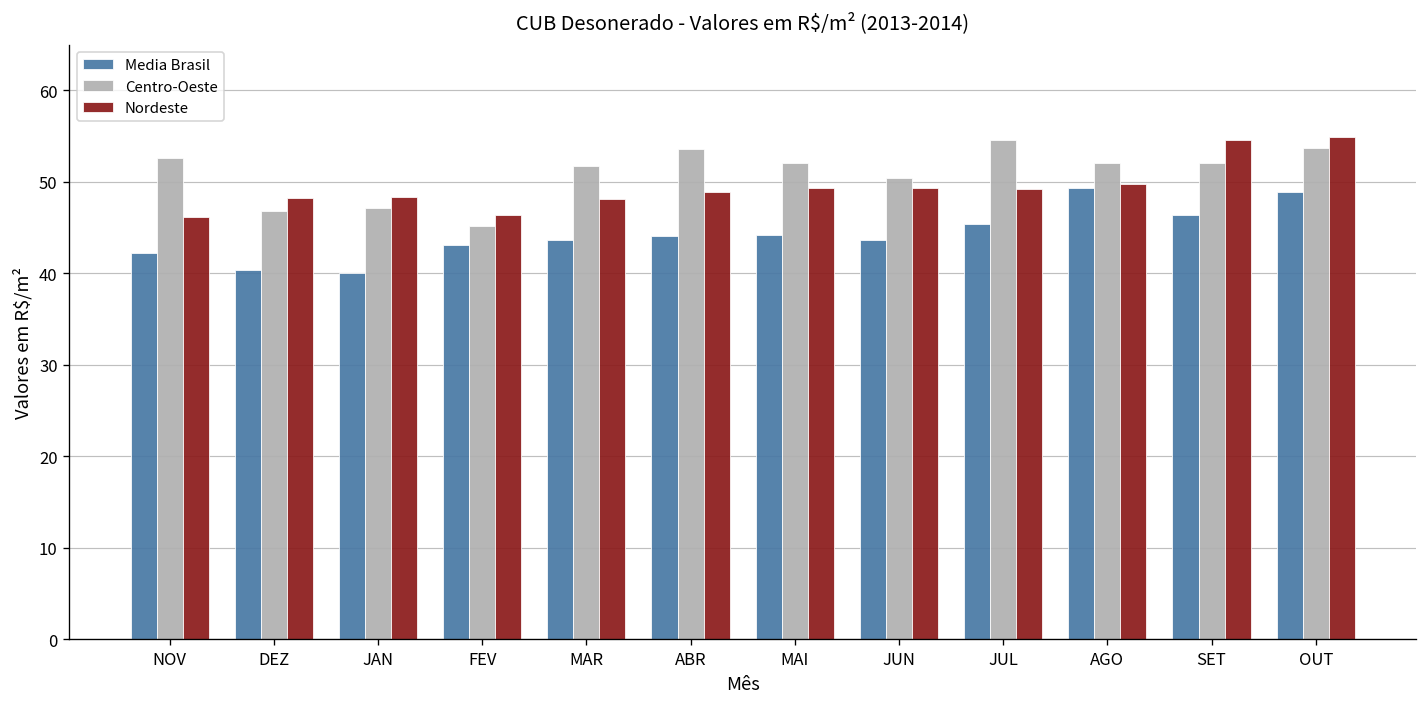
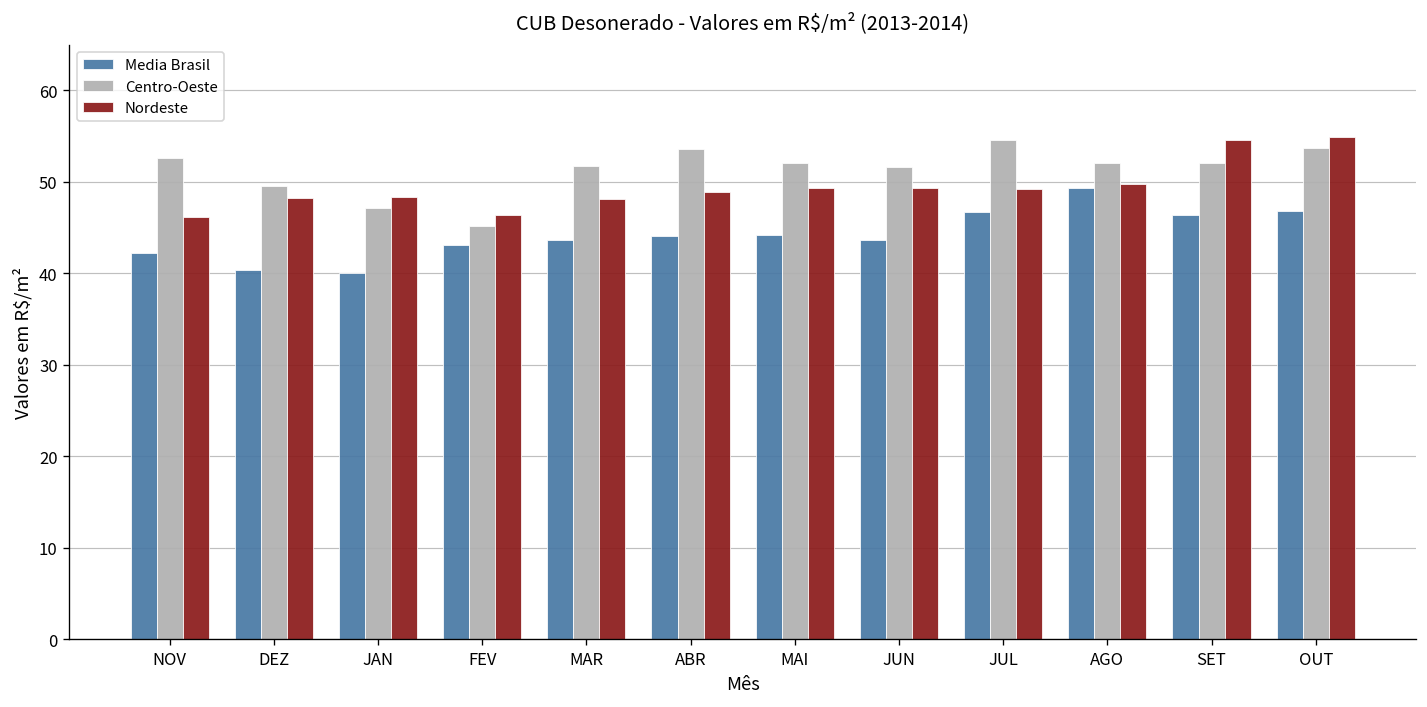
Centro-Oeste, DEZ: 47 -> 50
Centro-Oeste, JUN: 50 -> 52
Media Brasil, JUL: 45 -> 47
Media Brasil, OUT: 49 -> 47
